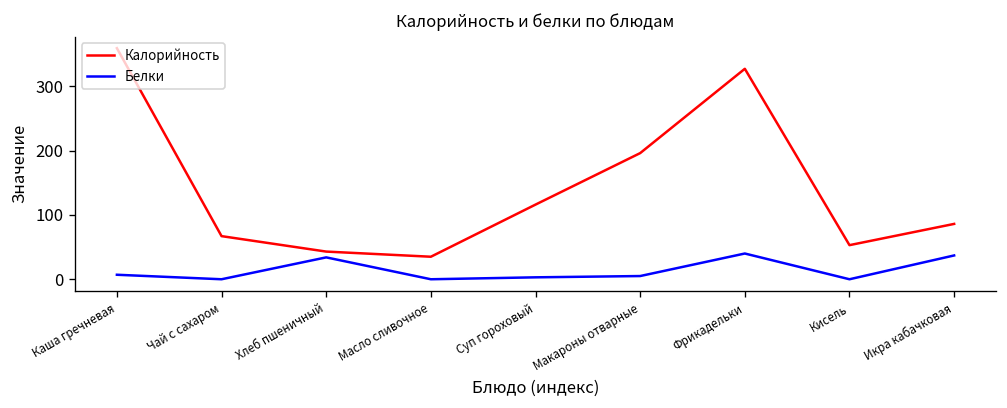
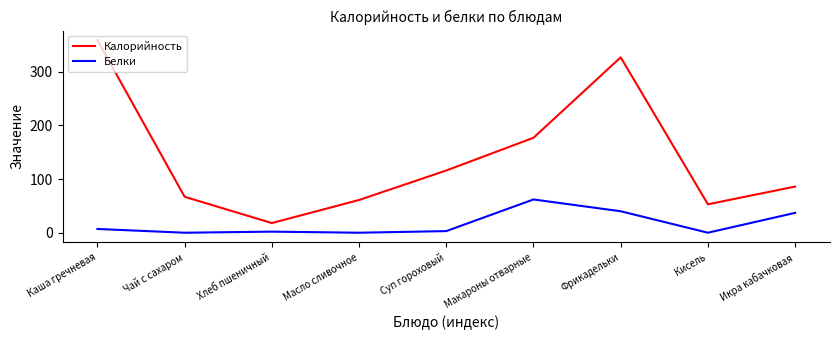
Калорийность, Хлеб пшеничный: 40 -> 20
Белки, Хлеб пшеничный: 30 -> 0
Калорийность, Масло сливочное: 40 -> 60
Калорийность, Макароны отварные: 200 -> 180
Белки, Макароны отварные: 10 -> 60
